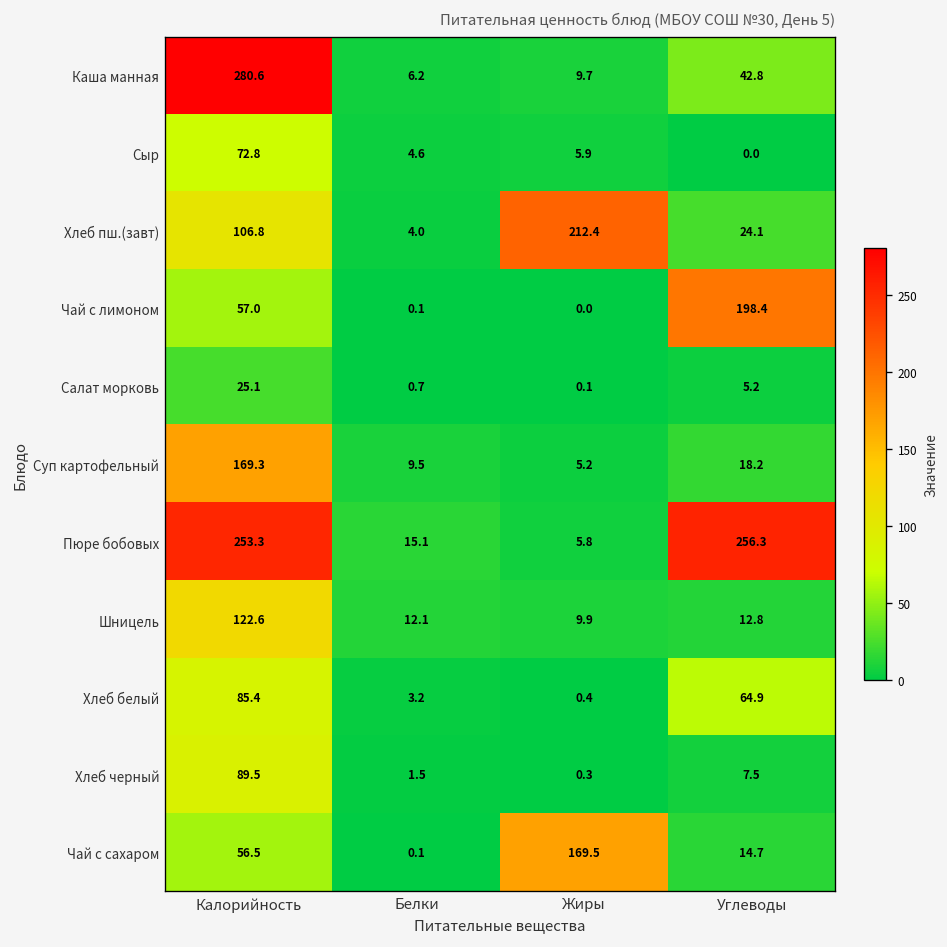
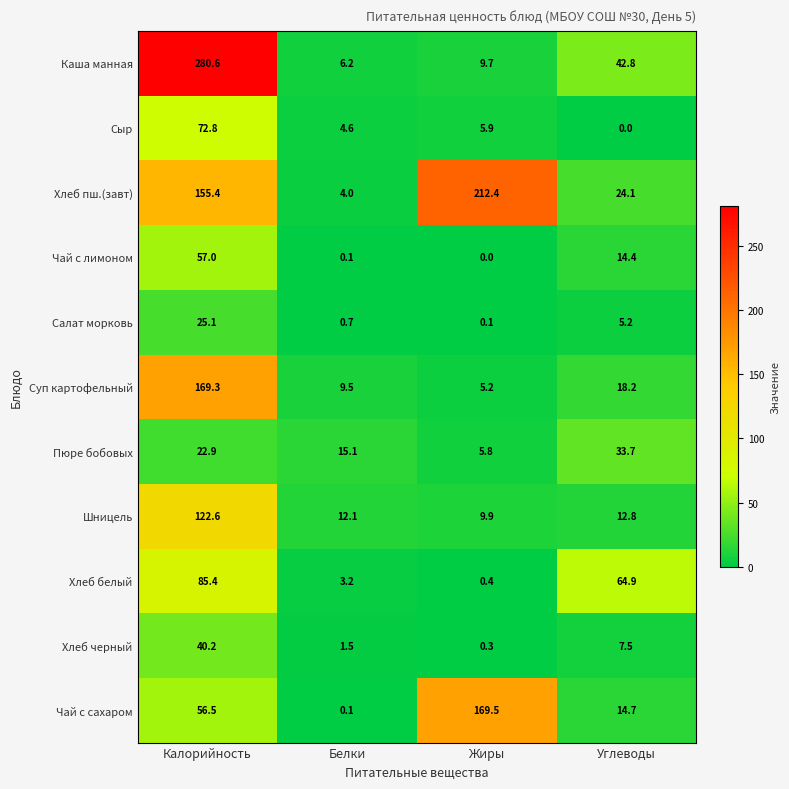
Хлеб пш.(завт), Калорийность: 106.8 -> 155.4
Чай с лимоном, Углеводы: 198.4 -> 14.4
Пюре бобовых, Калорийность: 253.3 -> 22.9
Пюре бобовых, Углеводы: 256.3 -> 33.7
Хлеб черный, Калорийность: 89.5 -> 40.2
